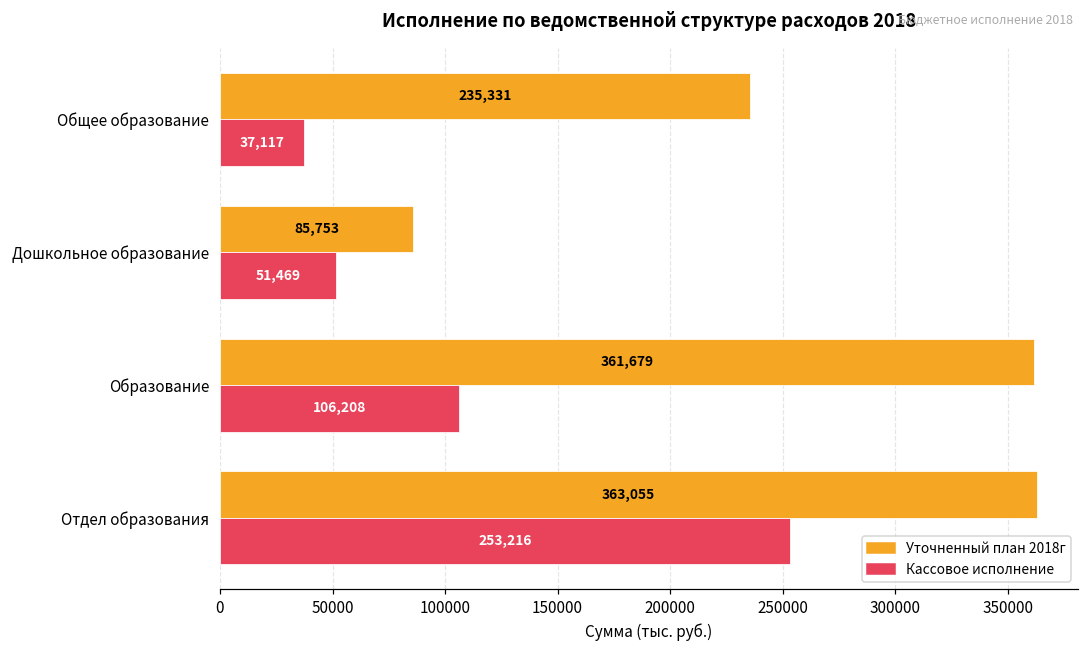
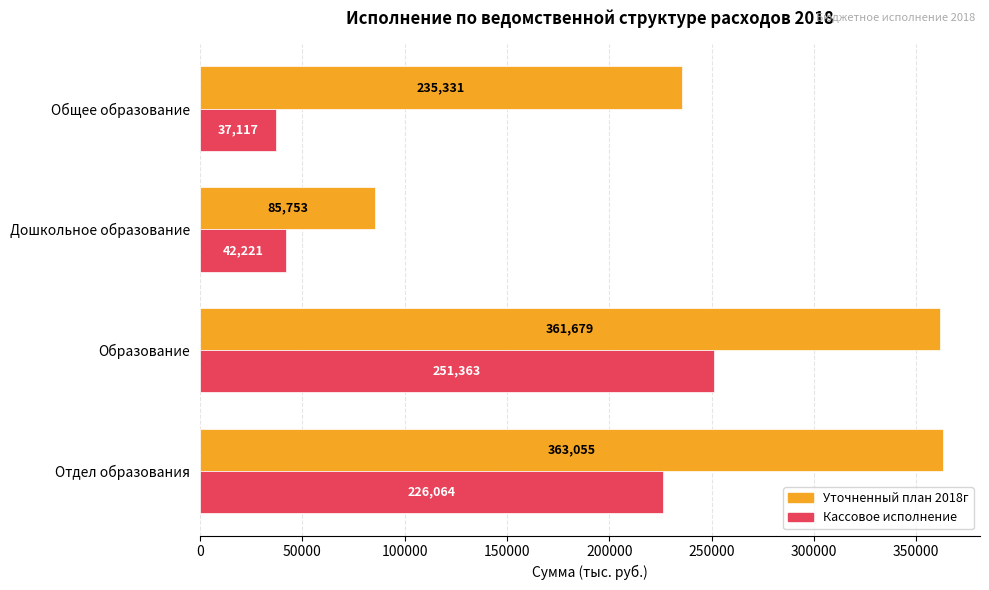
Кассовое исполнение, Дошкольное образование: 51,469 -> 42,221
Кассовое исполнение, Образование: 106,208 -> 251,363
Кассовое исполнение, Отдел образования: 253,216 -> 226,064
